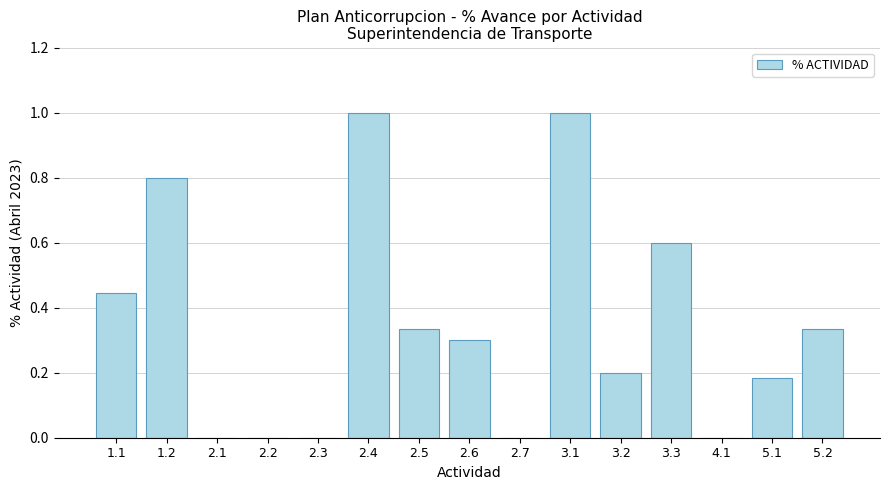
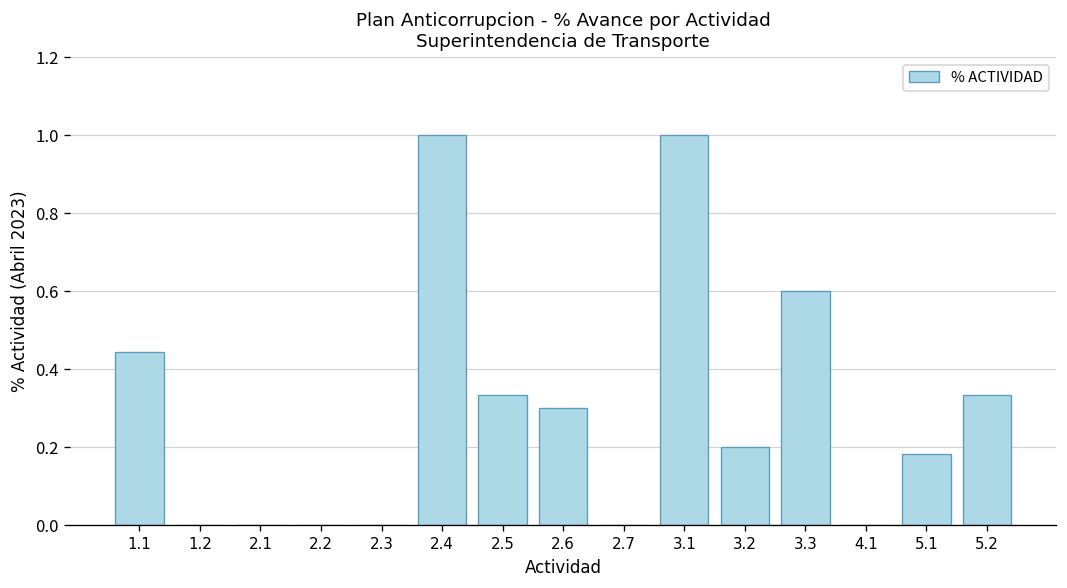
1.2: 0.8 -> 0.0
